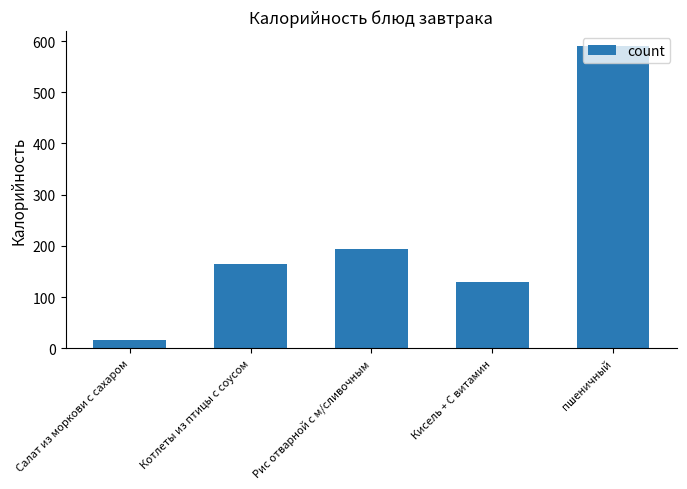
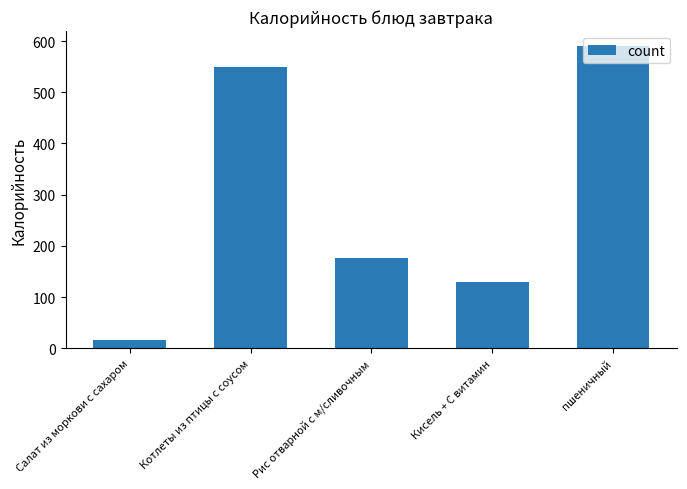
Котлеты из птицы с соусом: 170 -> 550
Рис отварной с м/сливочным: 190 -> 180
